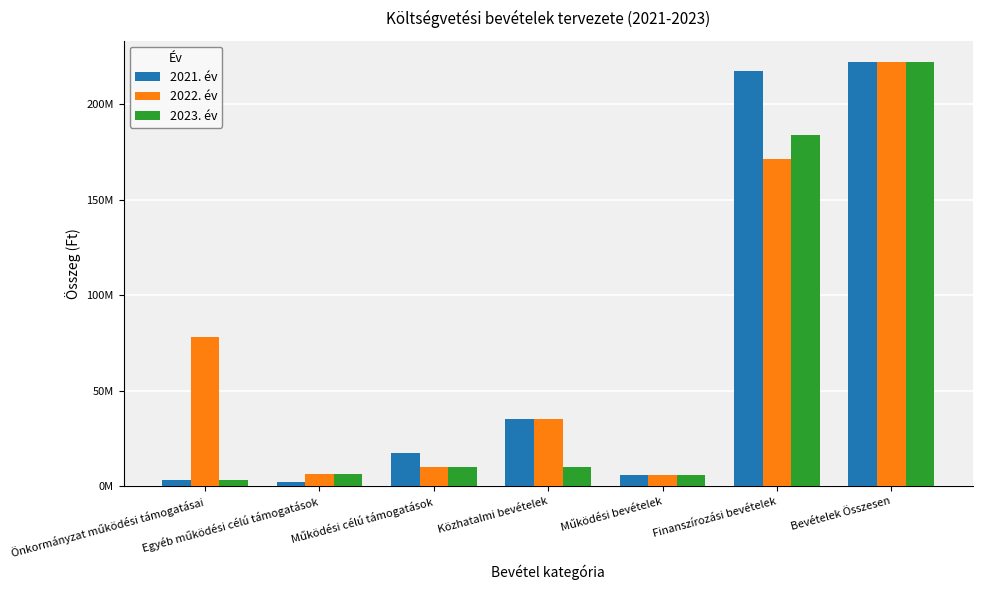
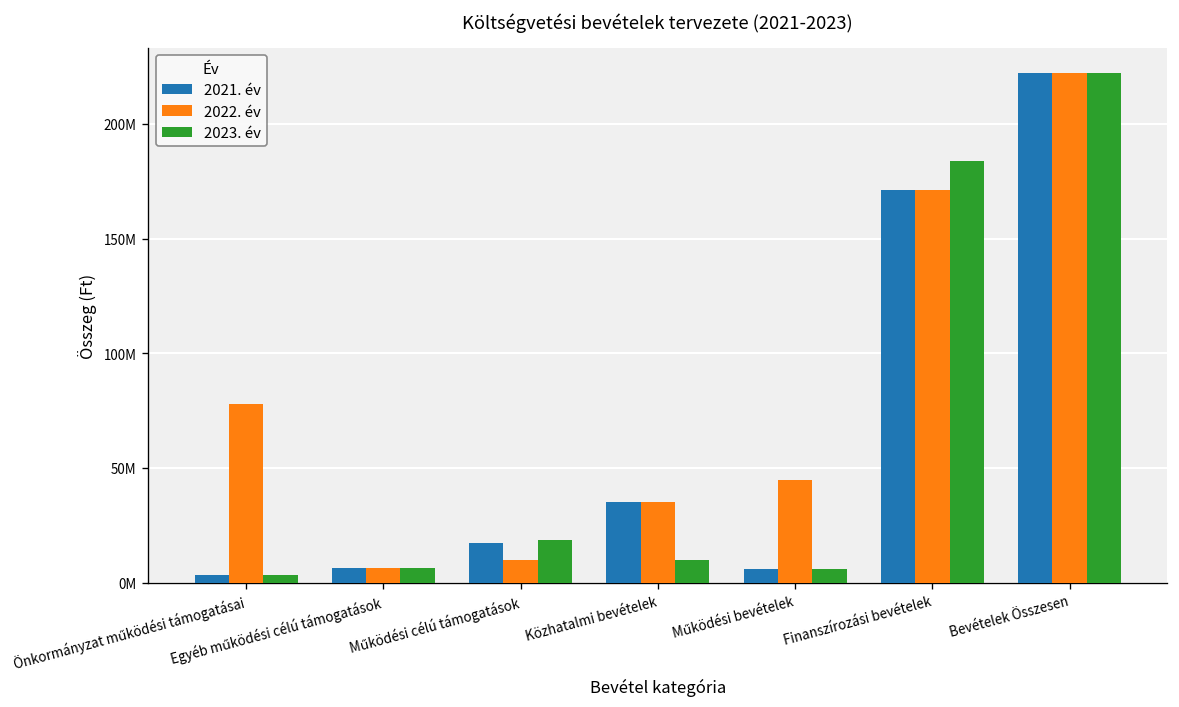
2021. év, Egyéb működési célú támogatások: 2000000 -> 6000000
2023. év, Működési célú támogatások: 10000000 -> 19000000
2022. év, Működési bevételek: 6000000 -> 45000000
2021. év, Finanszírozási bevételek: 217000000 -> 171000000
